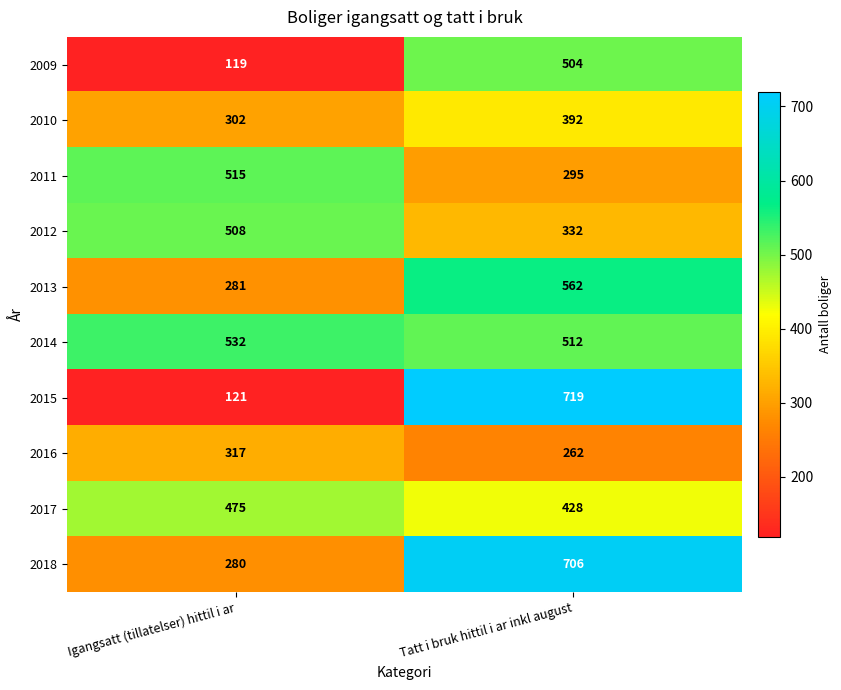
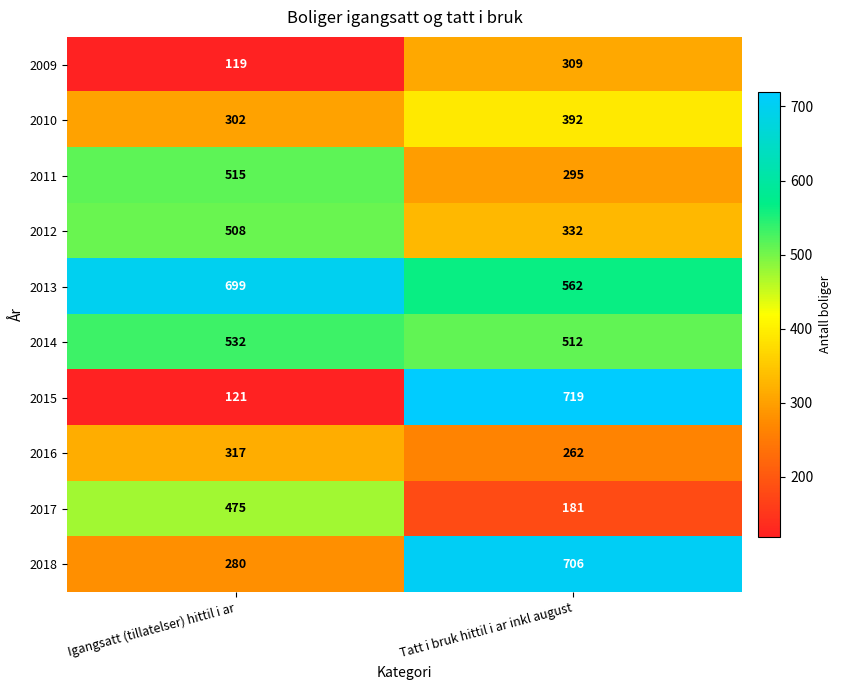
2009, Tatt i bruk hittil i ar inkl august: 504 -> 309
2013, Igangsatt (tillatelser) hittil i ar: 281 -> 699
2017, Tatt i bruk hittil i ar inkl august: 428 -> 181
